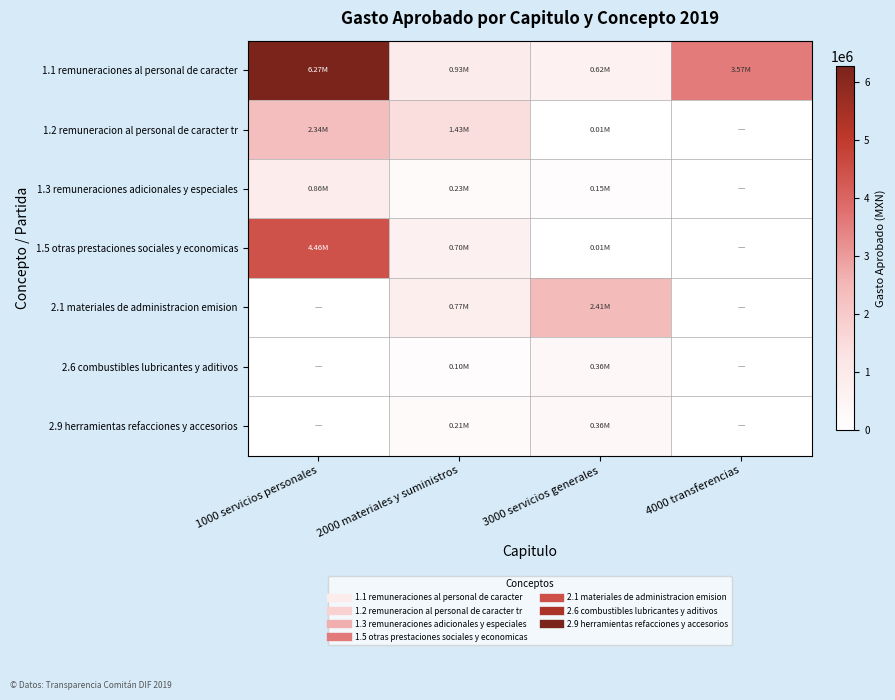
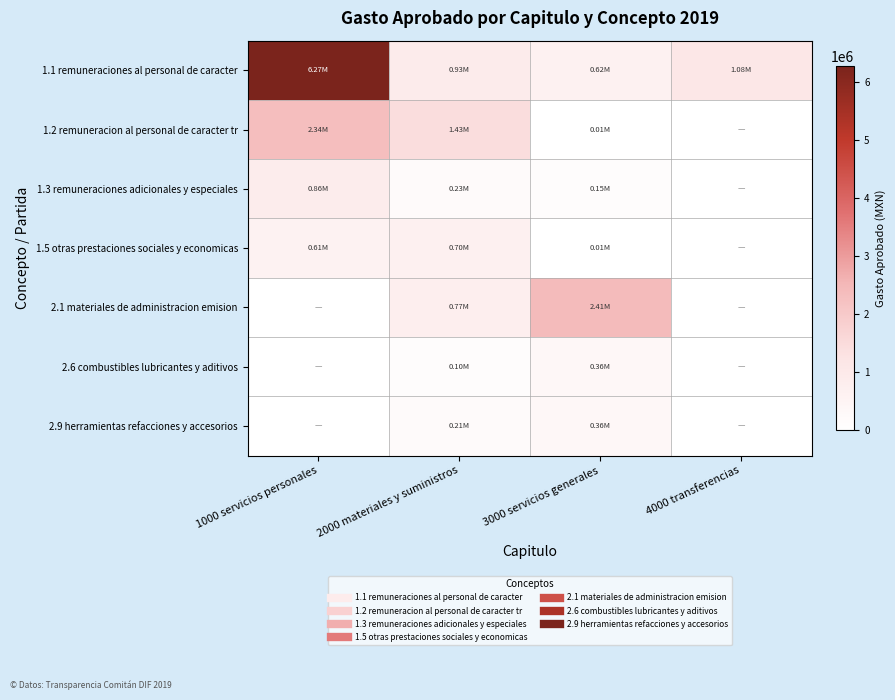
1.1 remuneraciones al personal de caracter, 4000 transferencias: 3.57M -> 1.08M
1.5 otras prestaciones sociales y economicas, 1000 servicios personales: 4.46M -> 0.61M
